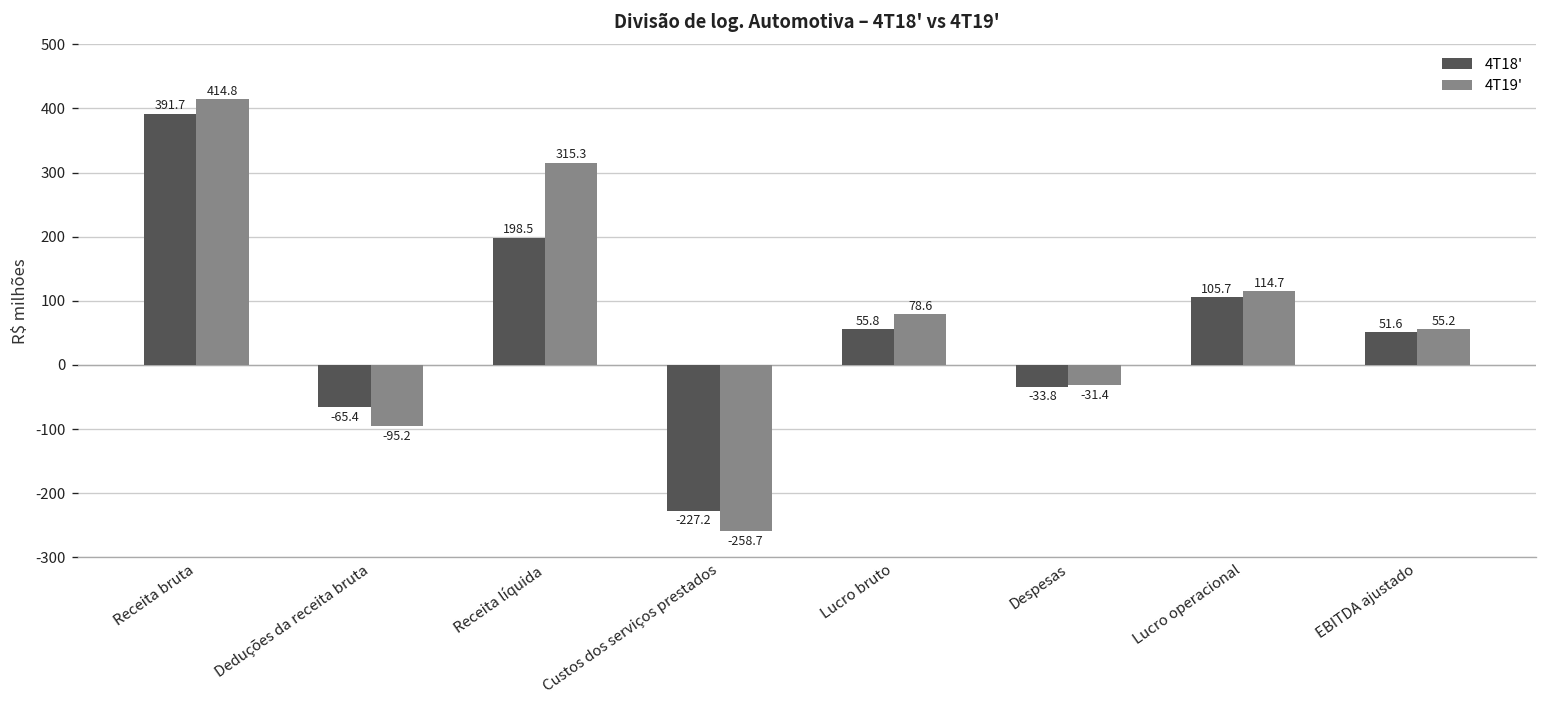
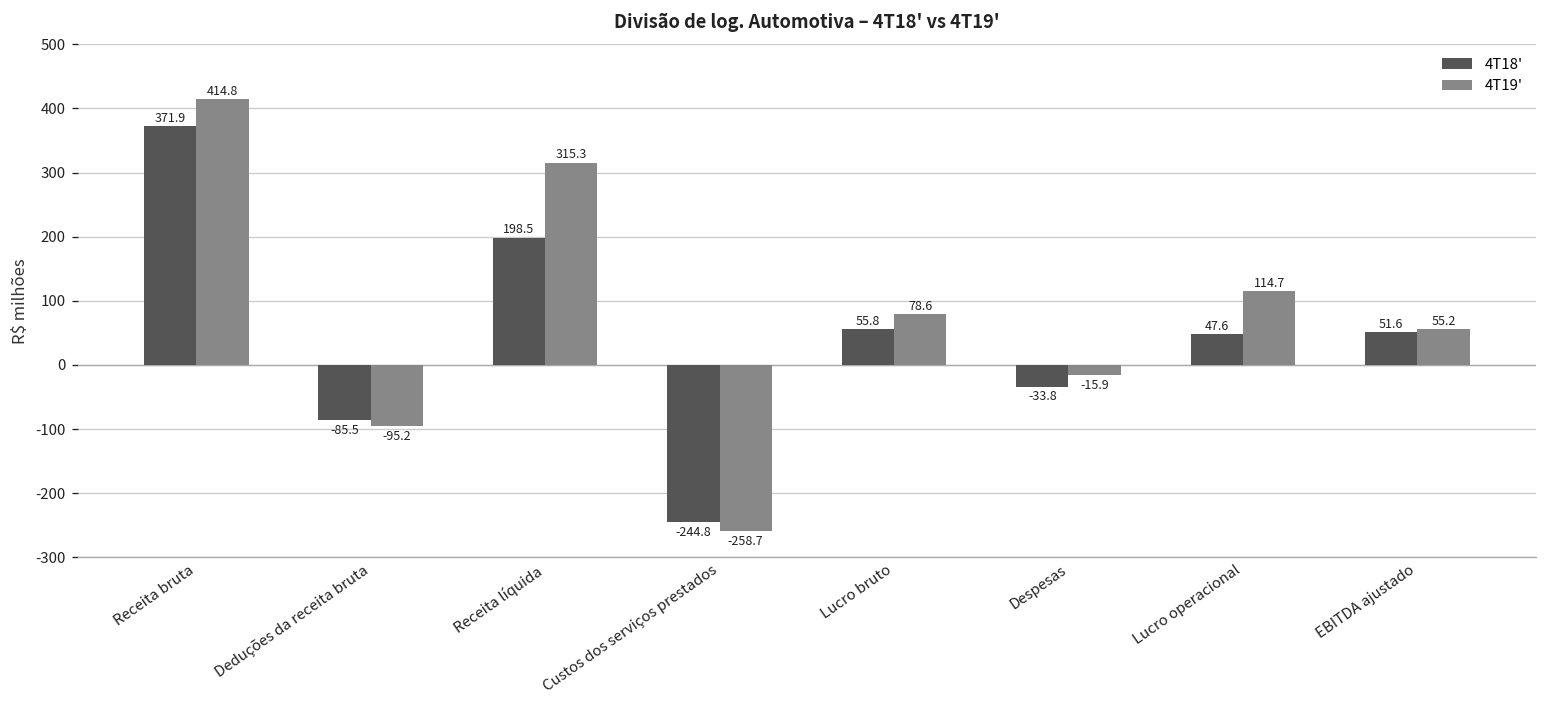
4T18', Receita bruta: 391.7 -> 371.9
4T18', Deduções da receita bruta: -65.4 -> -85.5
4T18', Custos dos serviços prestados: -227.2 -> -244.8
4T19', Despesas: -31.4 -> -15.9
4T18', Lucro operacional: 105.7 -> 47.6
